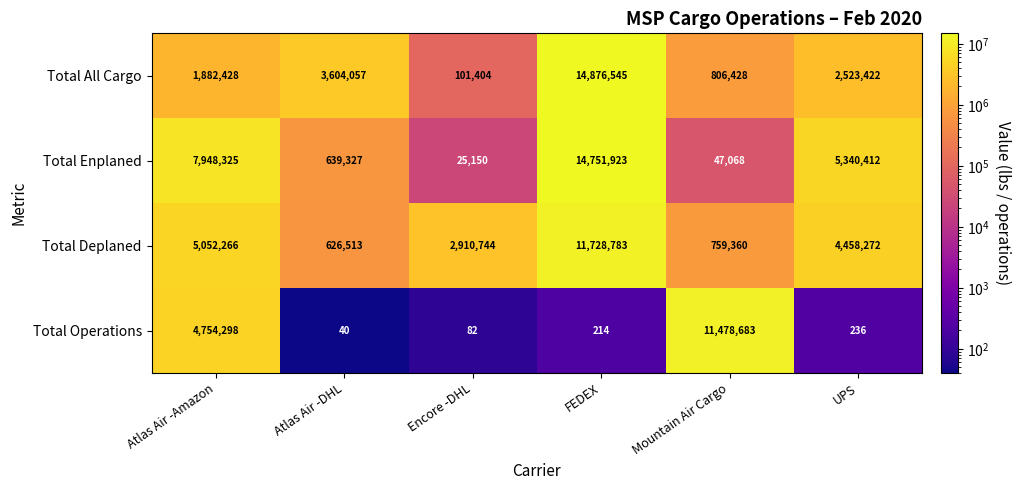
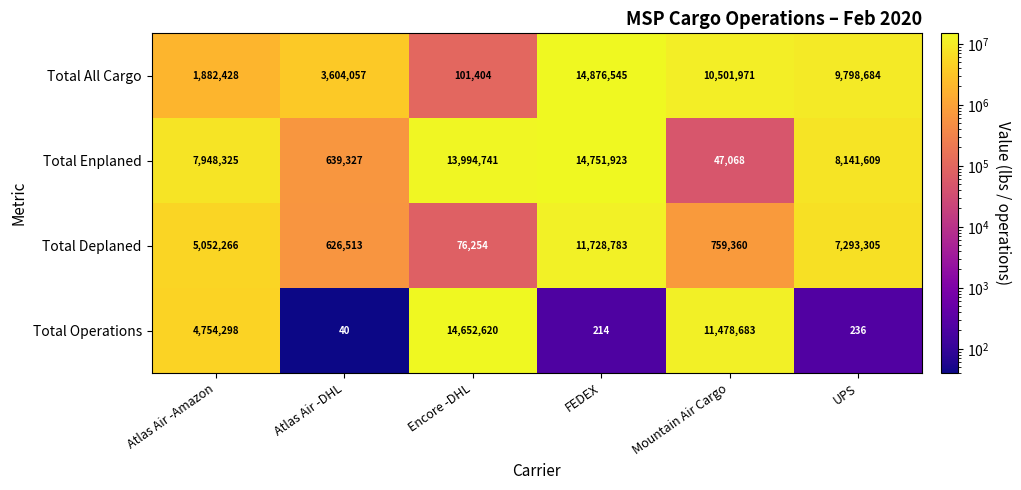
Total All Cargo, Mountain Air Cargo: 806,428 -> 10,501,971
Total All Cargo, UPS: 2,523,422 -> 9,798,684
Total Enplaned, Encore -DHL: 25,150 -> 13,994,741
Total Enplaned, UPS: 5,340,412 -> 8,141,609
Total Deplaned, Encore -DHL: 2,910,744 -> 76,254
Total Deplaned, UPS: 4,458,272 -> 7,293,305
Total Operations, Encore -DHL: 82 -> 14,652,620
